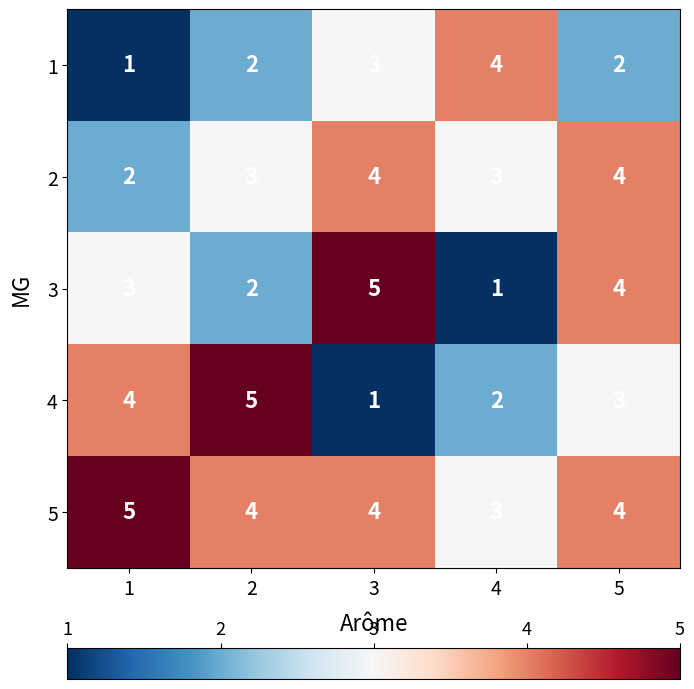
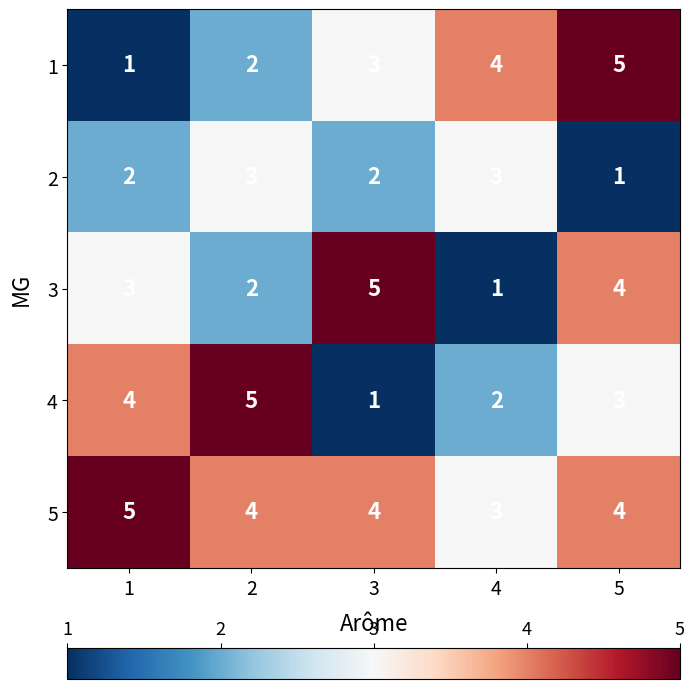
1, 5: 2 -> 5
2, 3: 4 -> 2
2, 5: 4 -> 1
